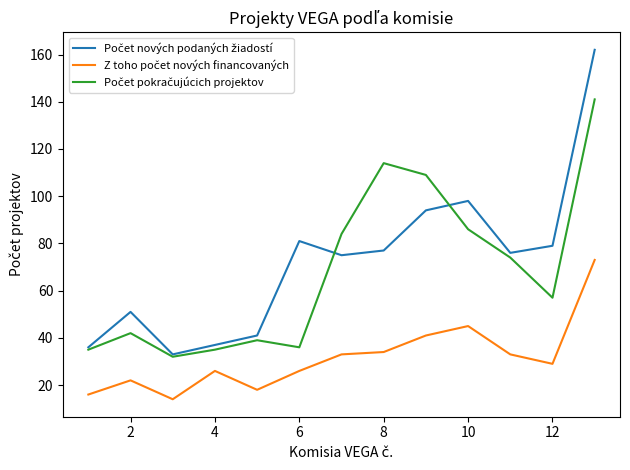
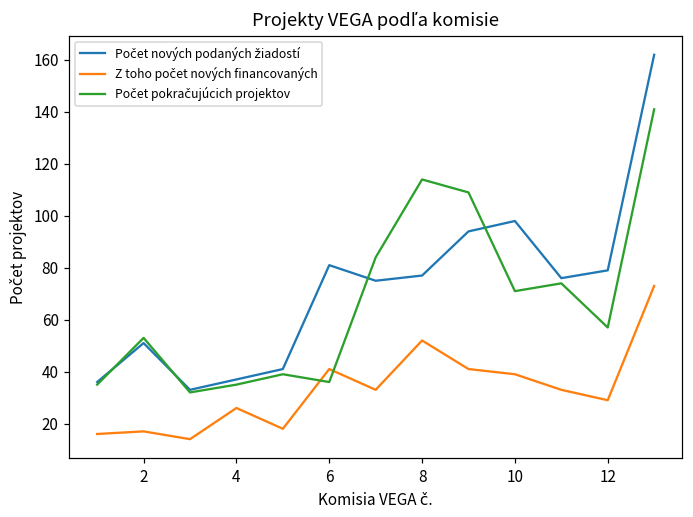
Z toho počet nových financovaných, 2: 22 -> 17
Počet pokračujúcich projektov, 2: 42 -> 53
Z toho počet nových financovaných, 6: 26 -> 41
Z toho počet nových financovaných, 8: 34 -> 52
Z toho počet nových financovaných, 10: 45 -> 39
Počet pokračujúcich projektov, 10: 86 -> 71
